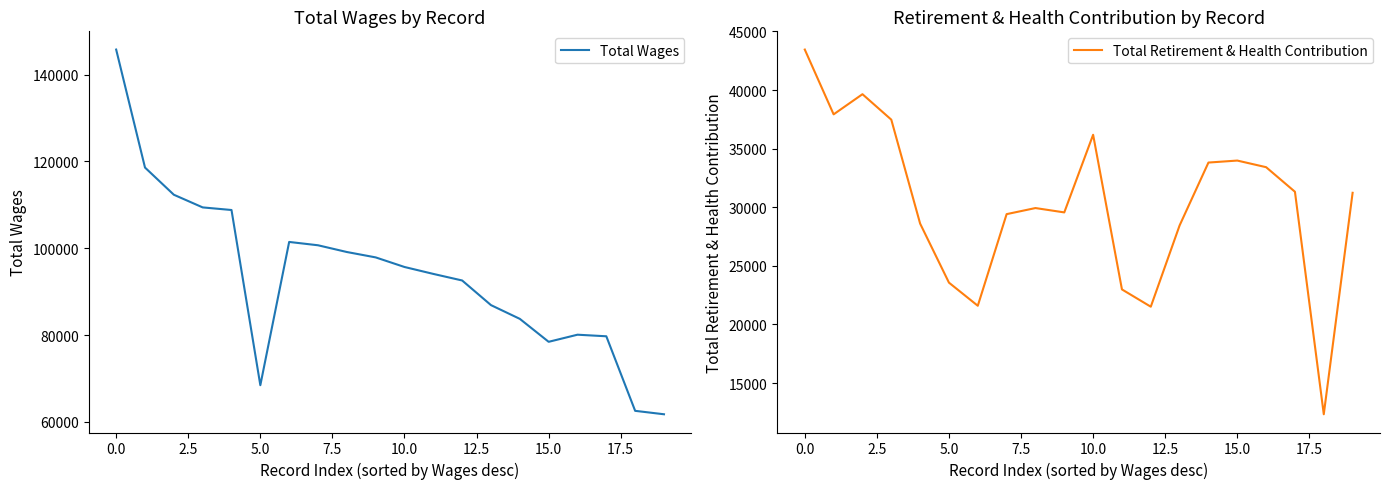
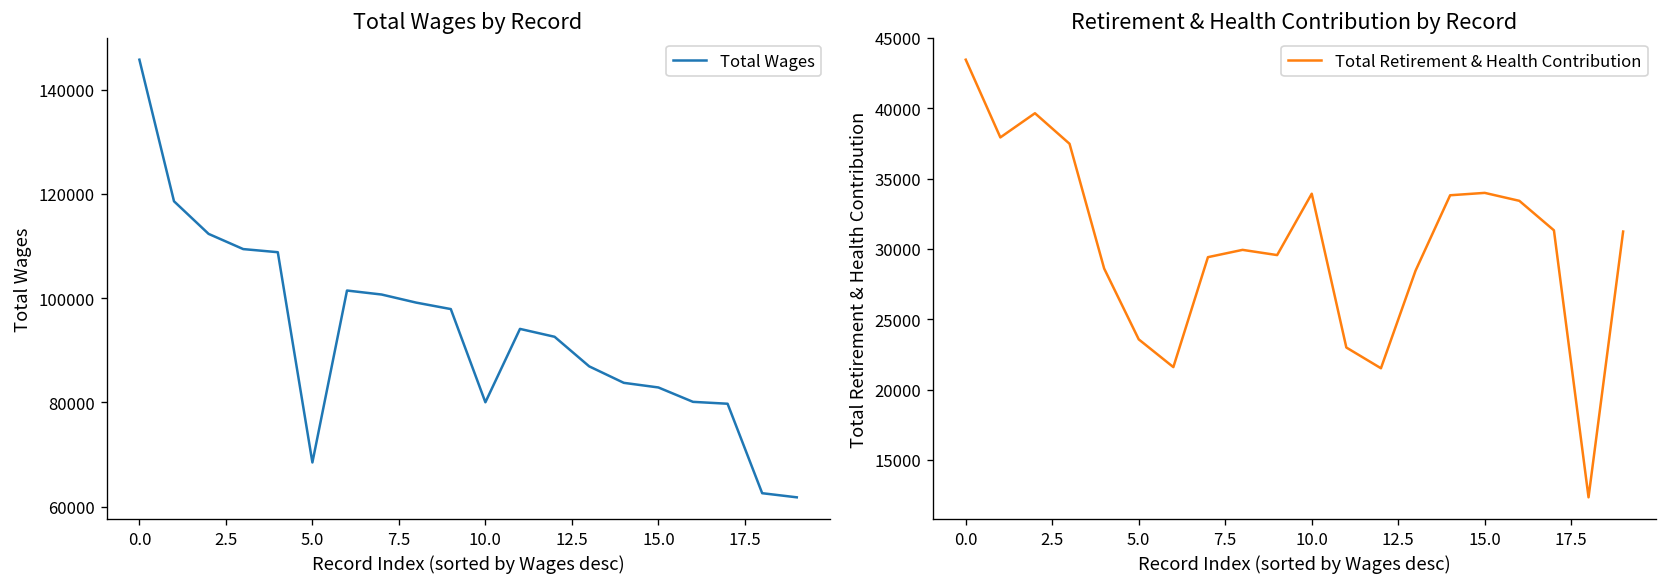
Total Wages by Record, 10.0: 96000 -> 80000
Total Wages by Record, 15.0: 78000 -> 83000
Retirement & Health Contribution by Record, 10.0: 36200 -> 33900
